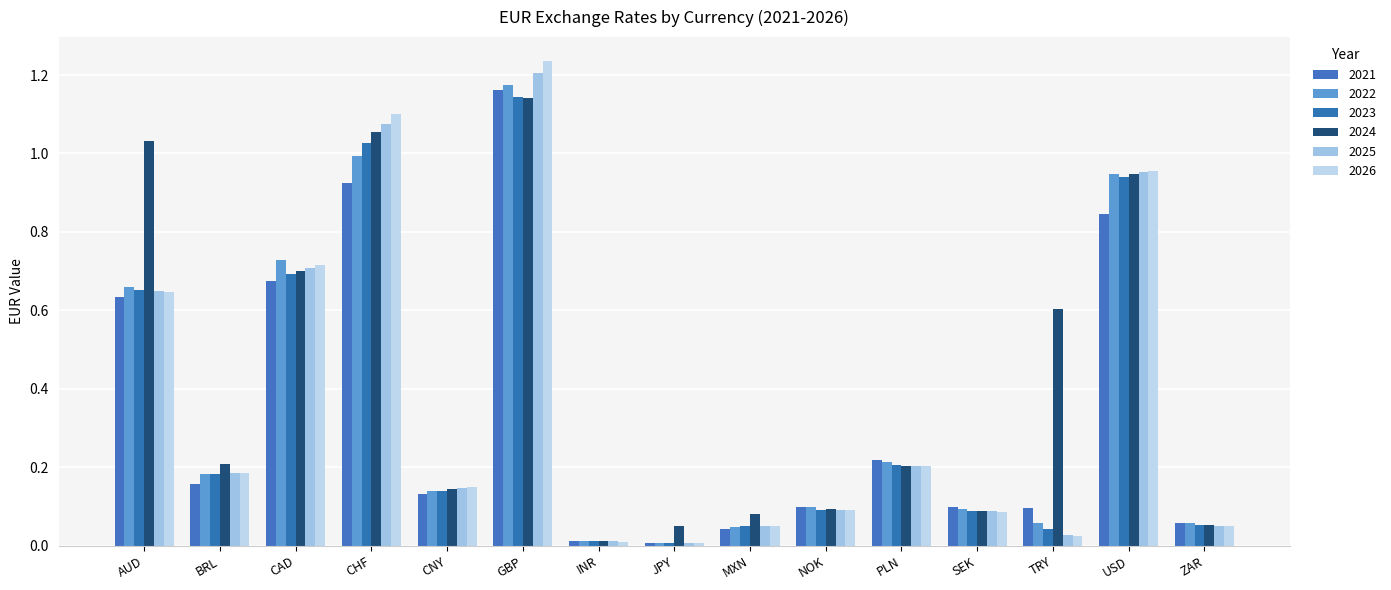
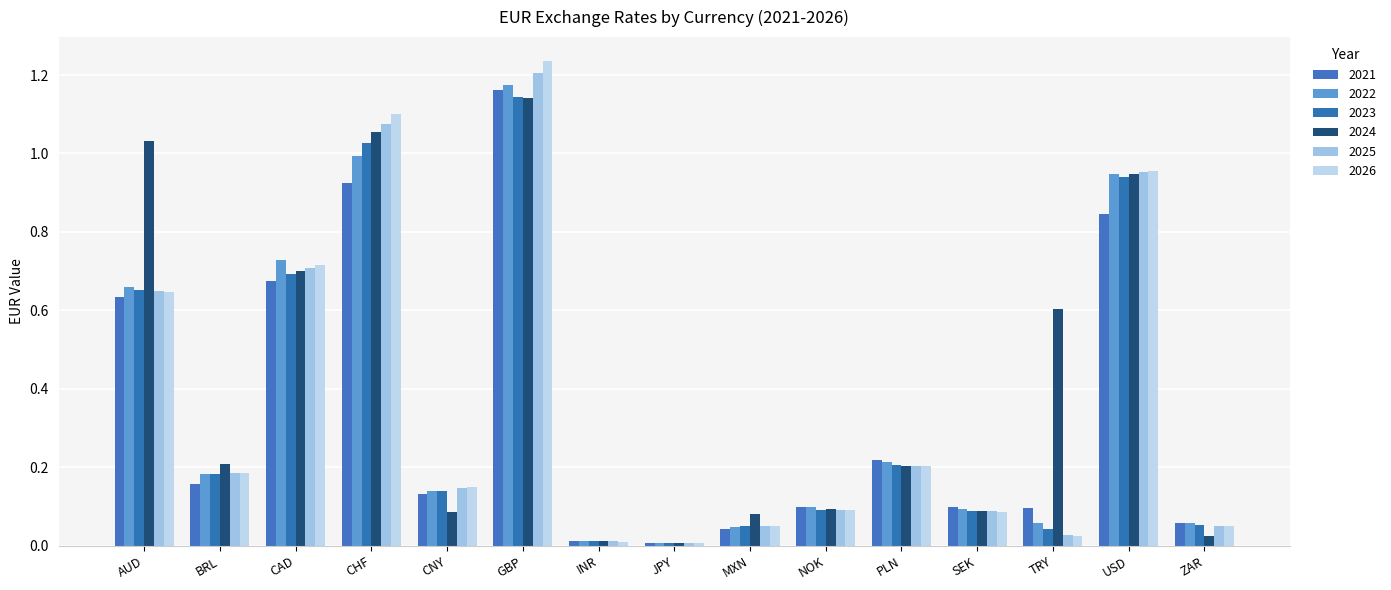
2024, CNY: 0.14 -> 0.09
2024, JPY: 0.05 -> 0.01
2024, ZAR: 0.05 -> 0.03
